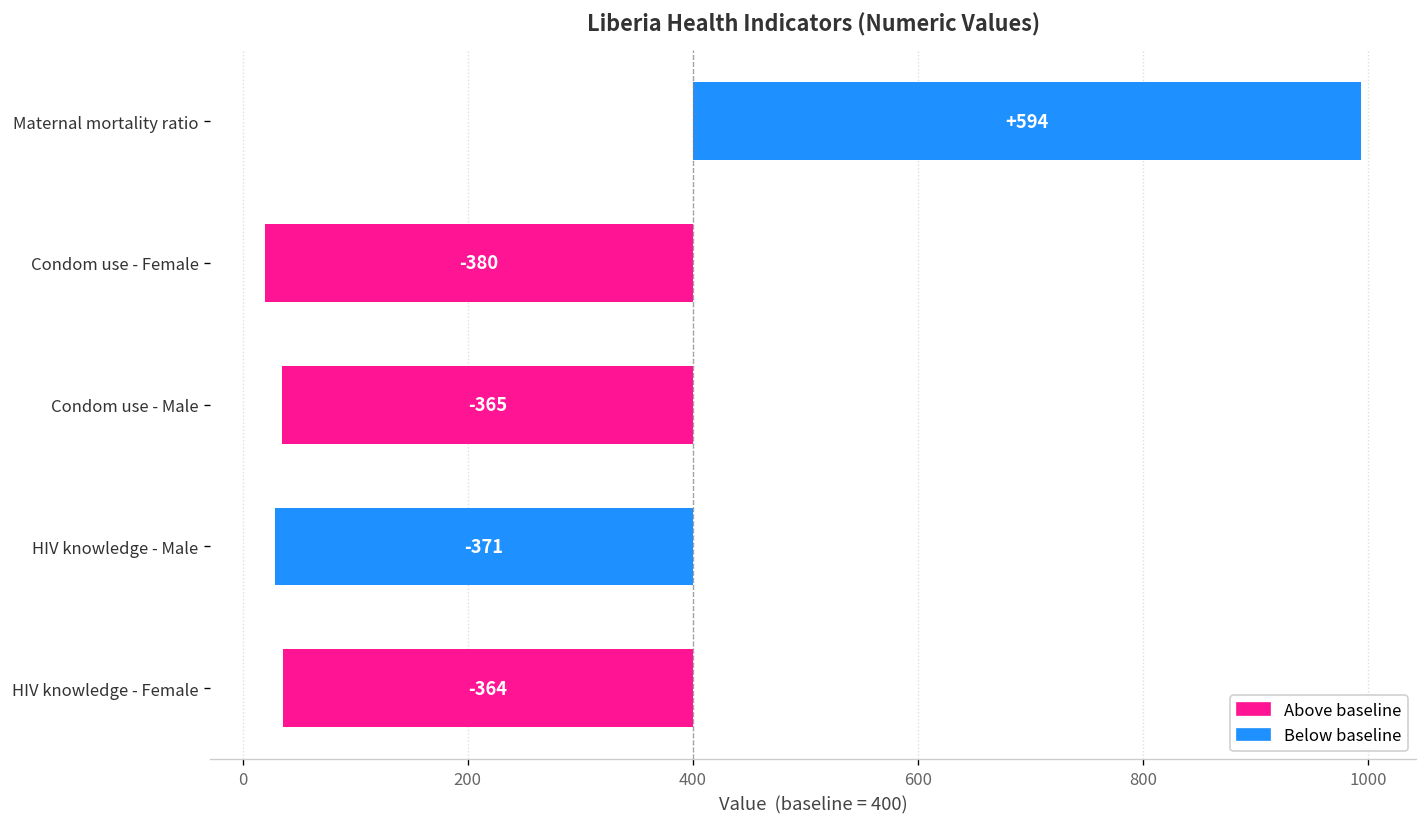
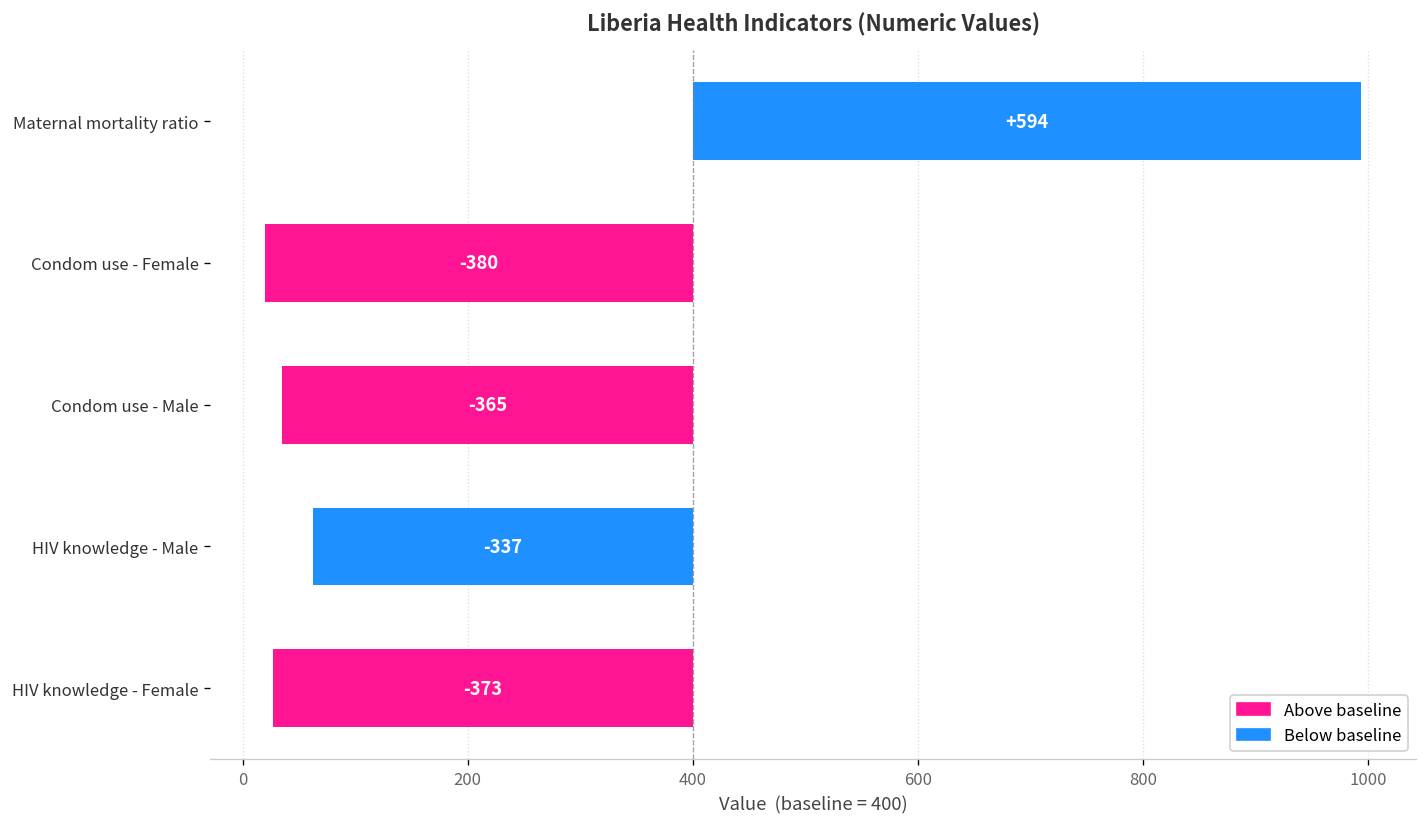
HIV knowledge - Male: -371 -> -337
HIV knowledge - Female: -364 -> -373
